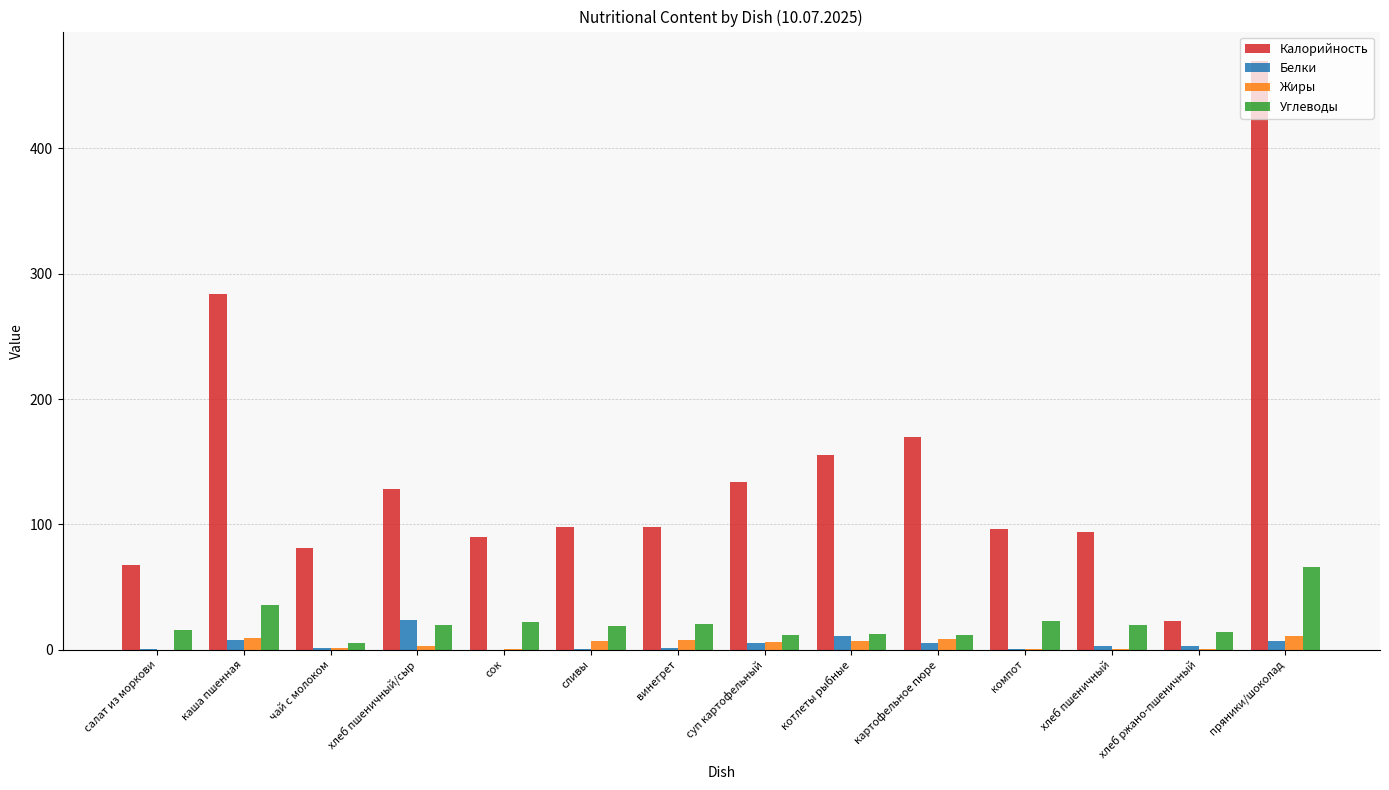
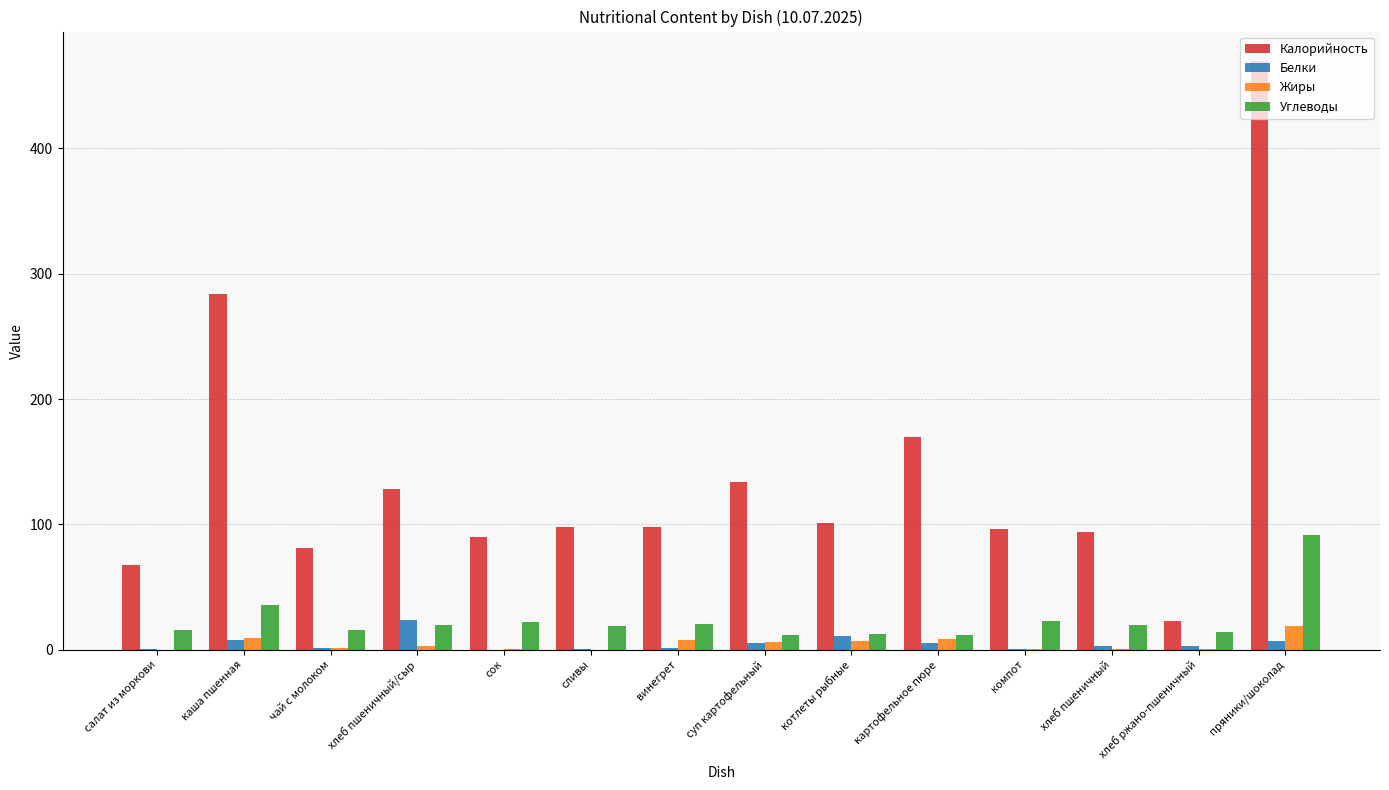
Углеводы, чай с молоком: 5 -> 16
Жиры, сливы: 7 -> 0
Калорийность, котлеты рыбные: 156 -> 101
Жиры, пряники/шоколад: 11 -> 19
Углеводы, пряники/шоколад: 66 -> 92
